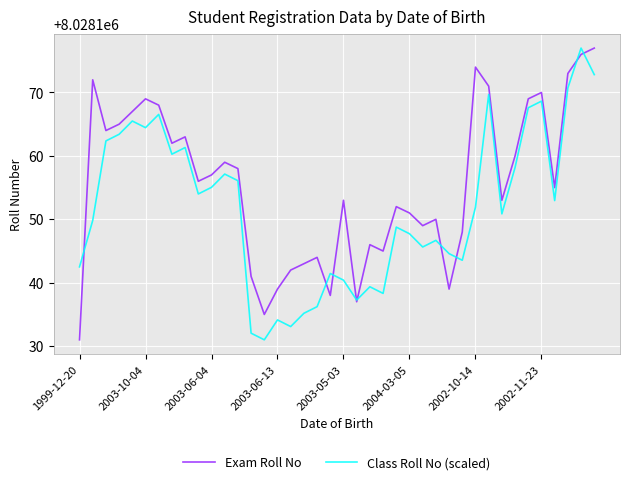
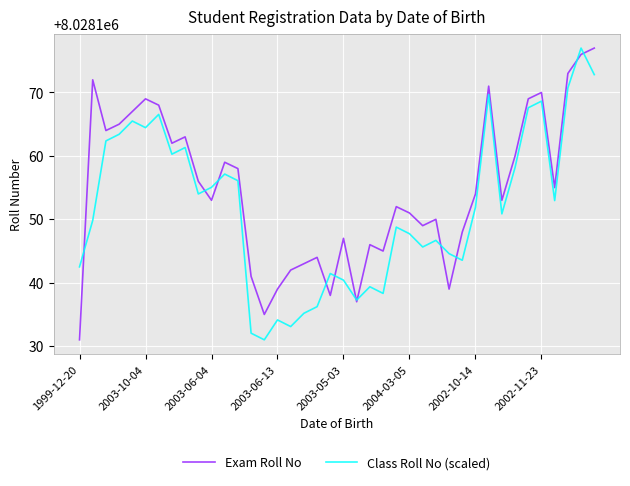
Exam Roll No, 2003-06-04: 8028157 -> 8028153
Exam Roll No, 2003-05-03: 8028153 -> 8028147
Exam Roll No, 2002-10-14: 8028174 -> 8028154
